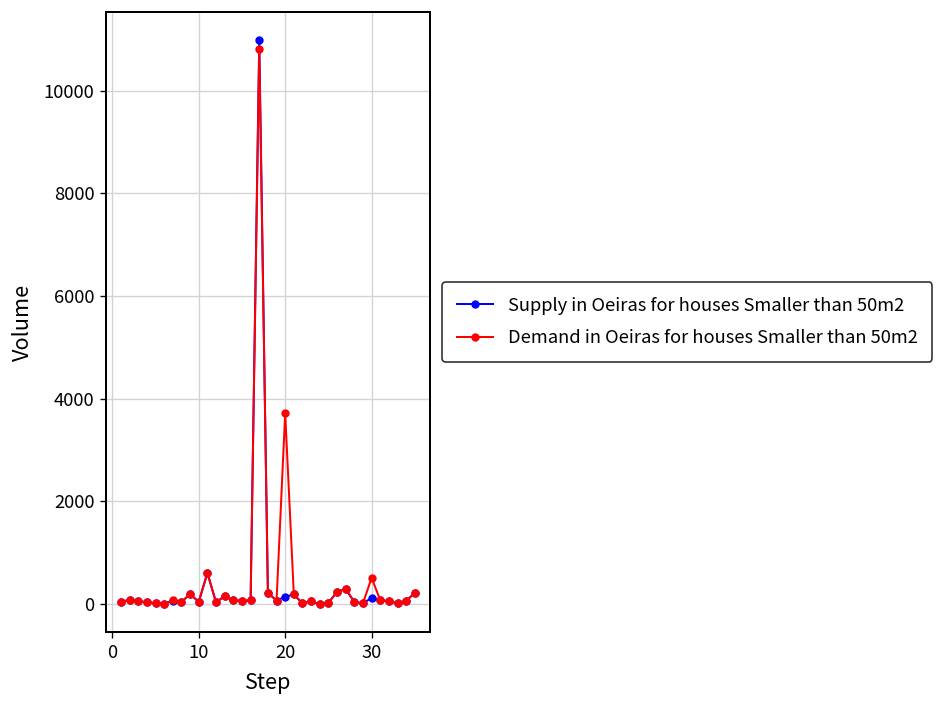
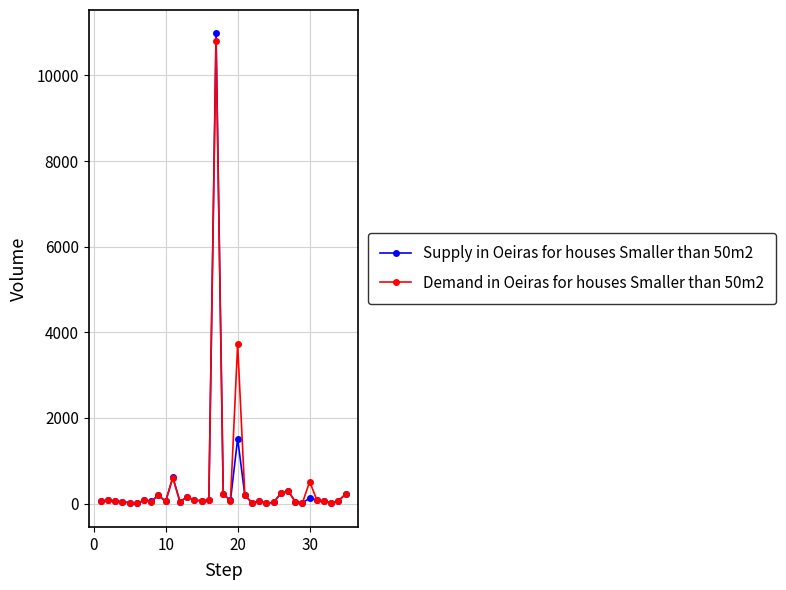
Supply in Oeiras for houses Smaller than 50m2, 20: 100 -> 1500
